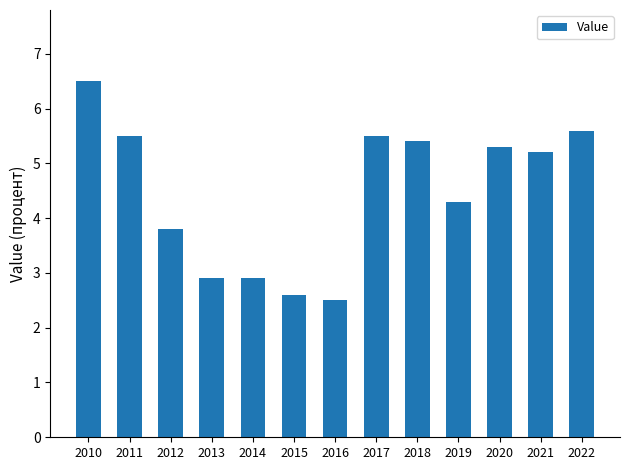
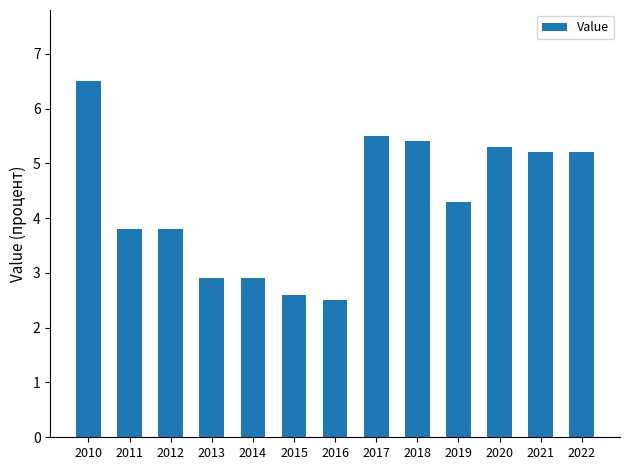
2011: 5.5 -> 3.8
2022: 5.6 -> 5.2
